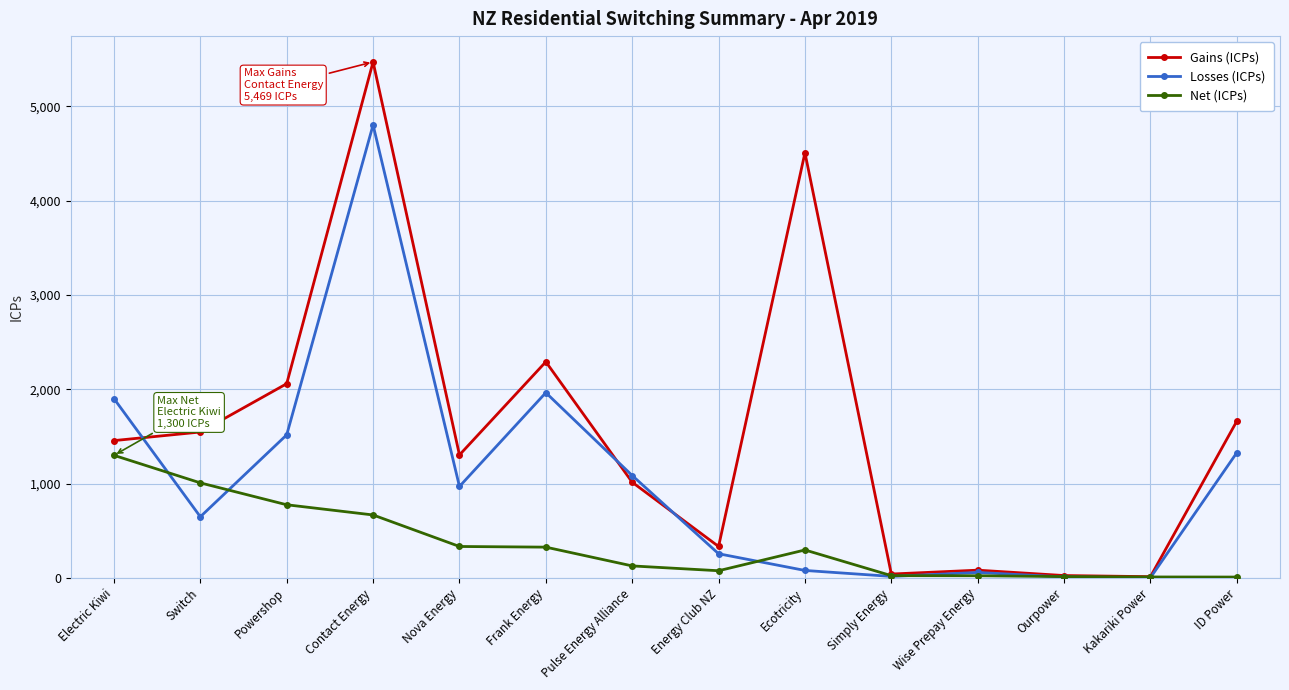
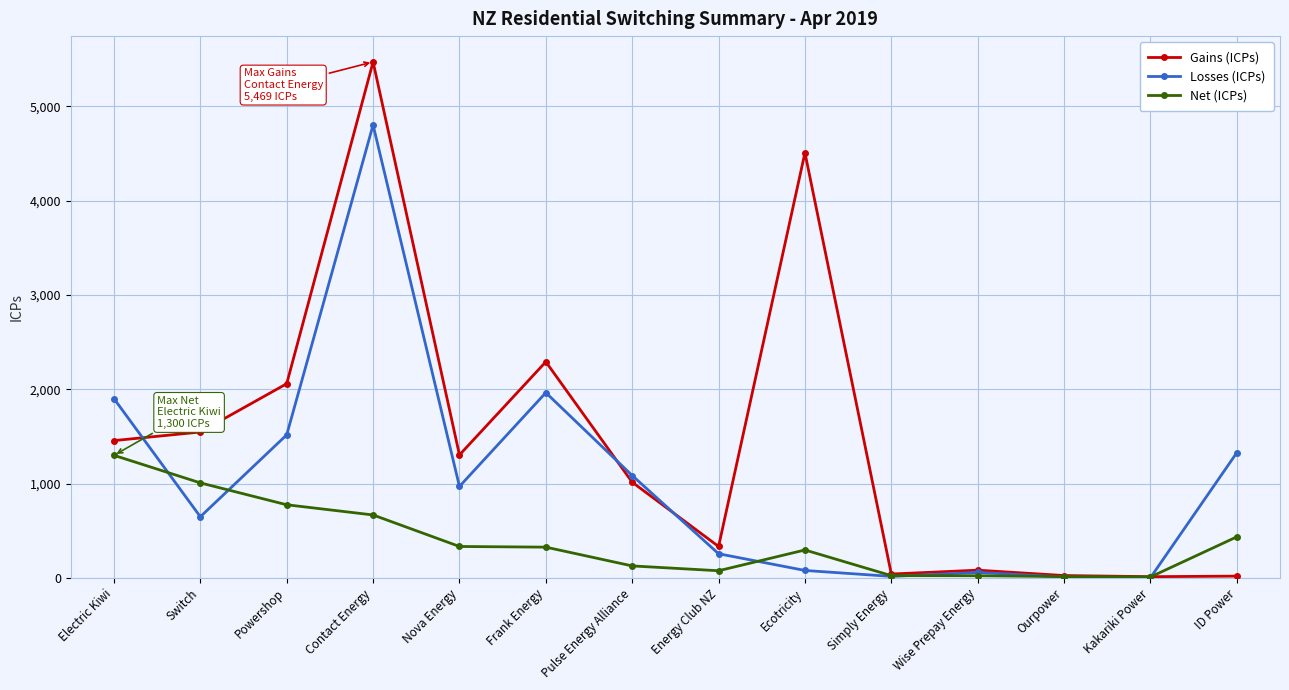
Gains (ICPs), ID Power: 1,700 -> 0
Net (ICPs), ID Power: 0 -> 400
